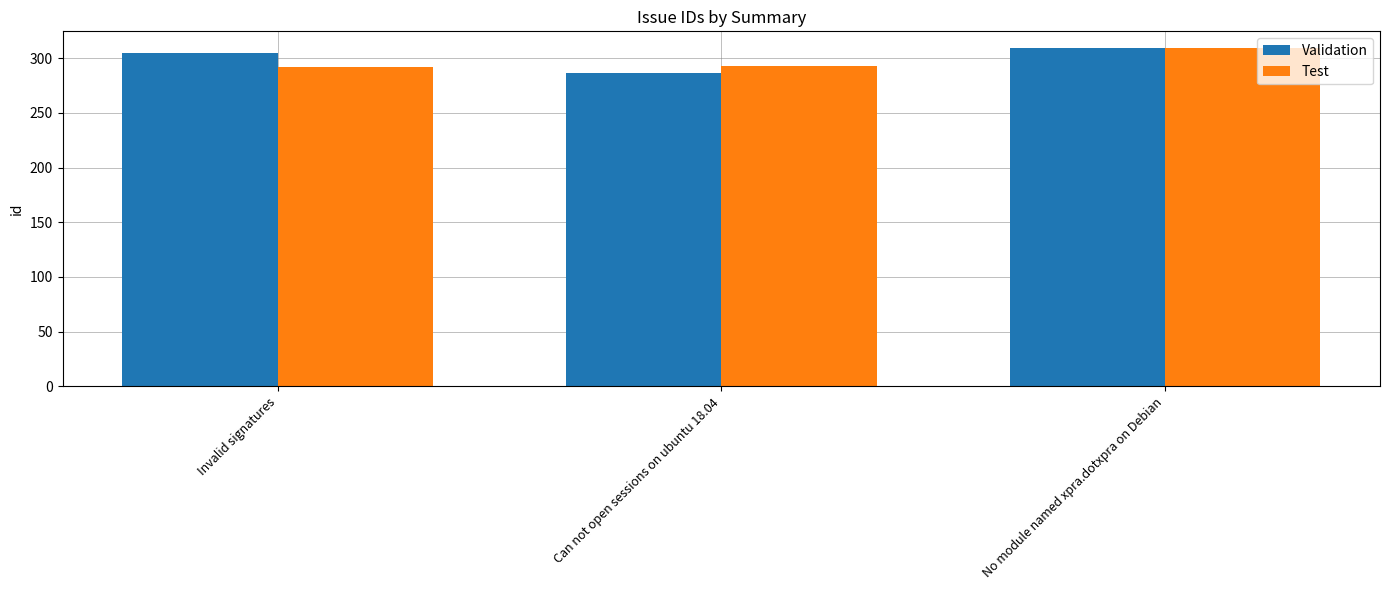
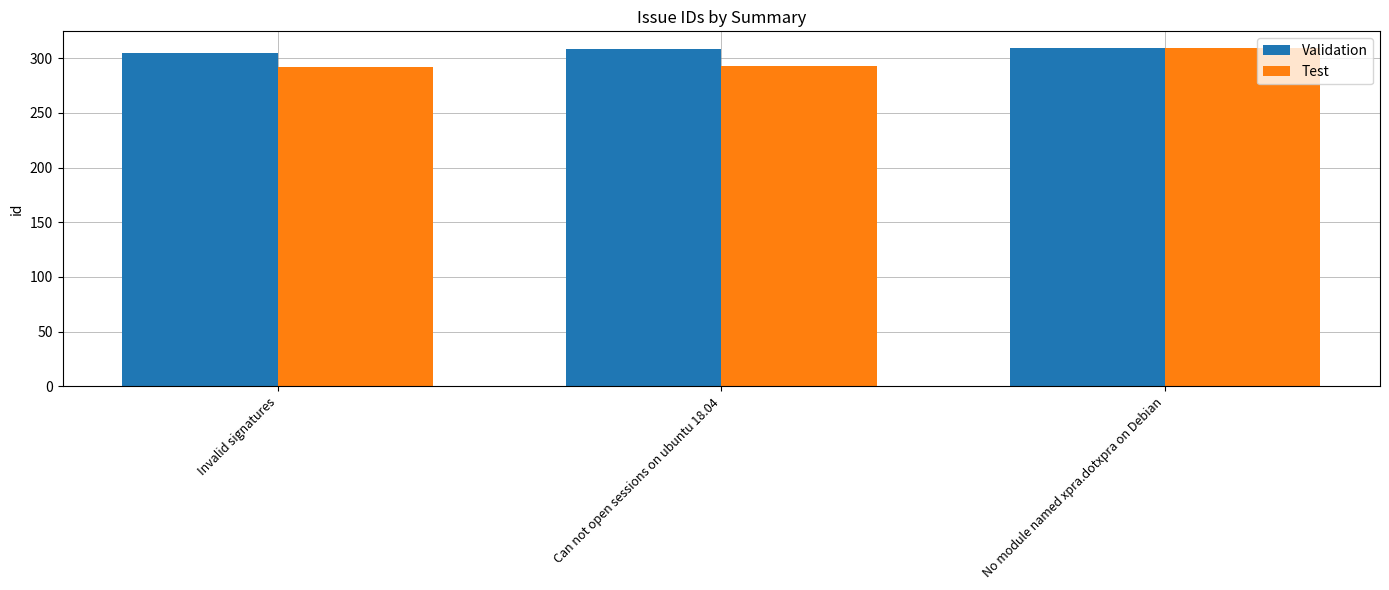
Validation, Can not open sessions on ubuntu 18.04: 286 -> 308
